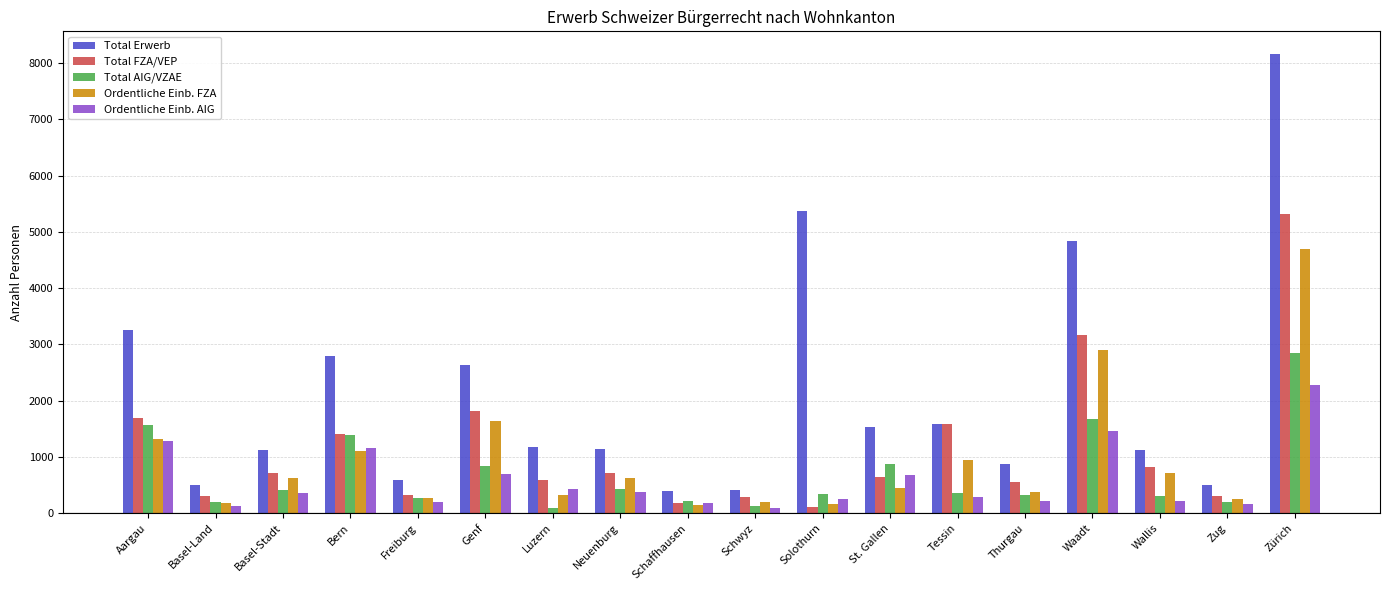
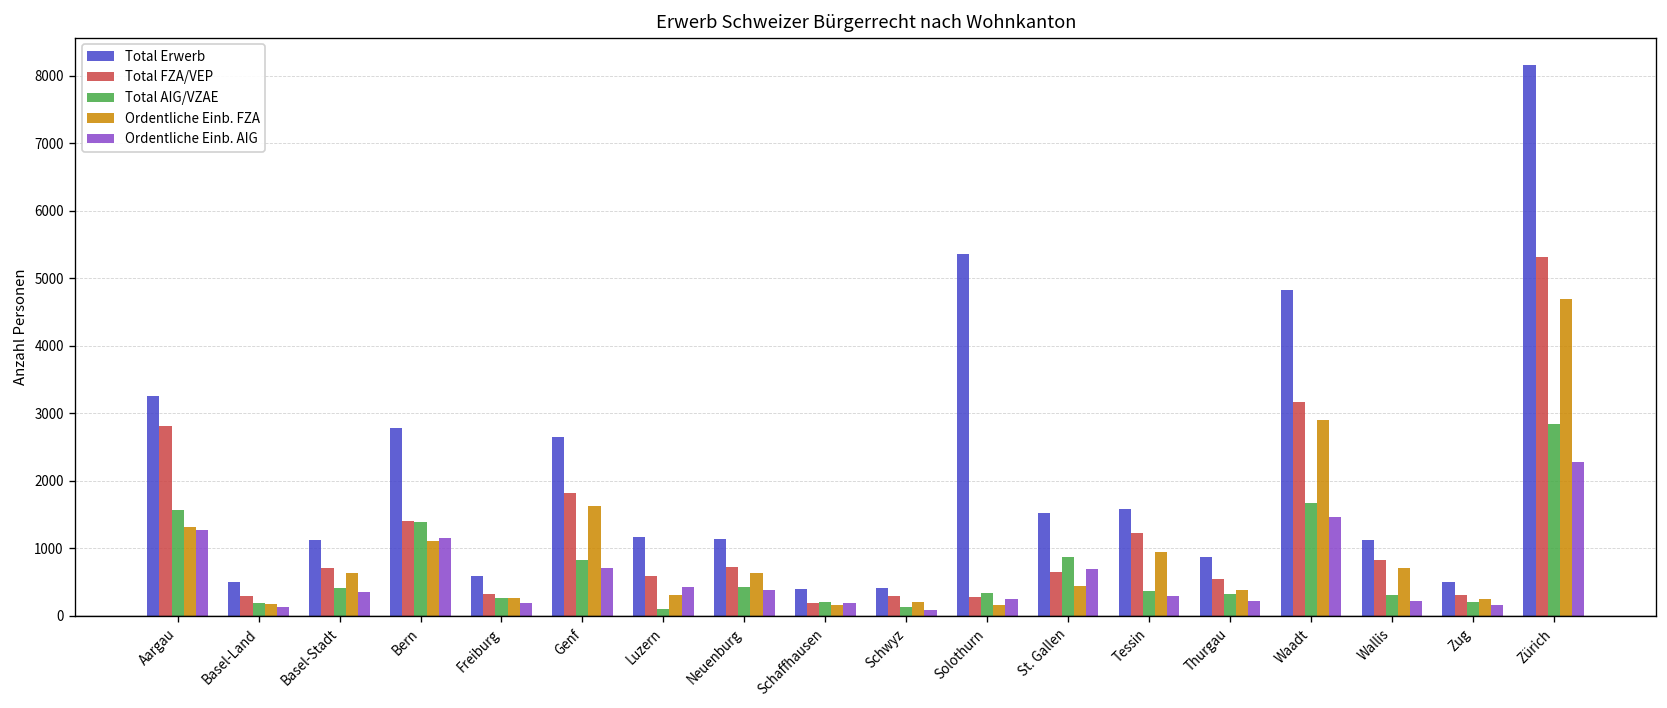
Total FZA/VEP, Aargau: 1700 -> 2800
Total FZA/VEP, Solothurn: 100 -> 300
Total FZA/VEP, Tessin: 1600 -> 1200
